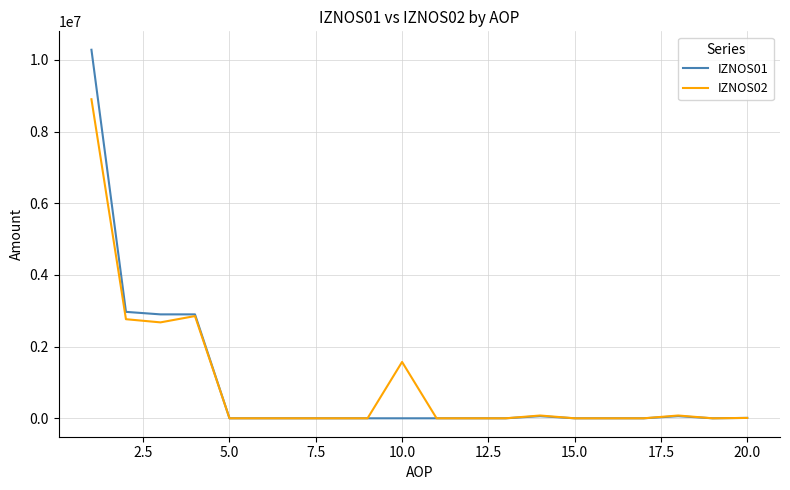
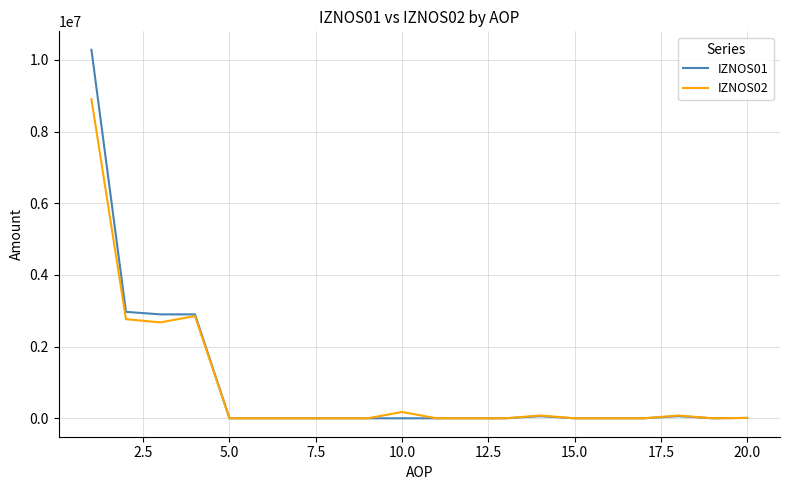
IZNOS02, 10.0: 1600000 -> 200000
